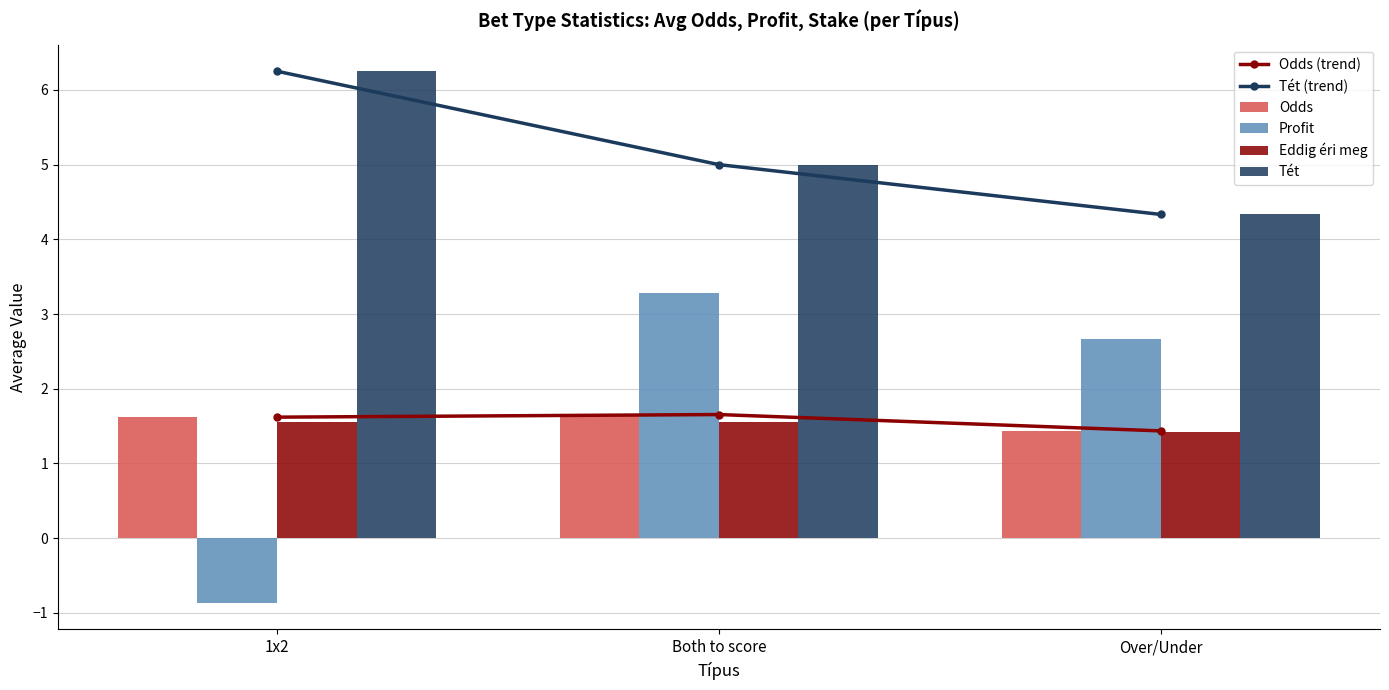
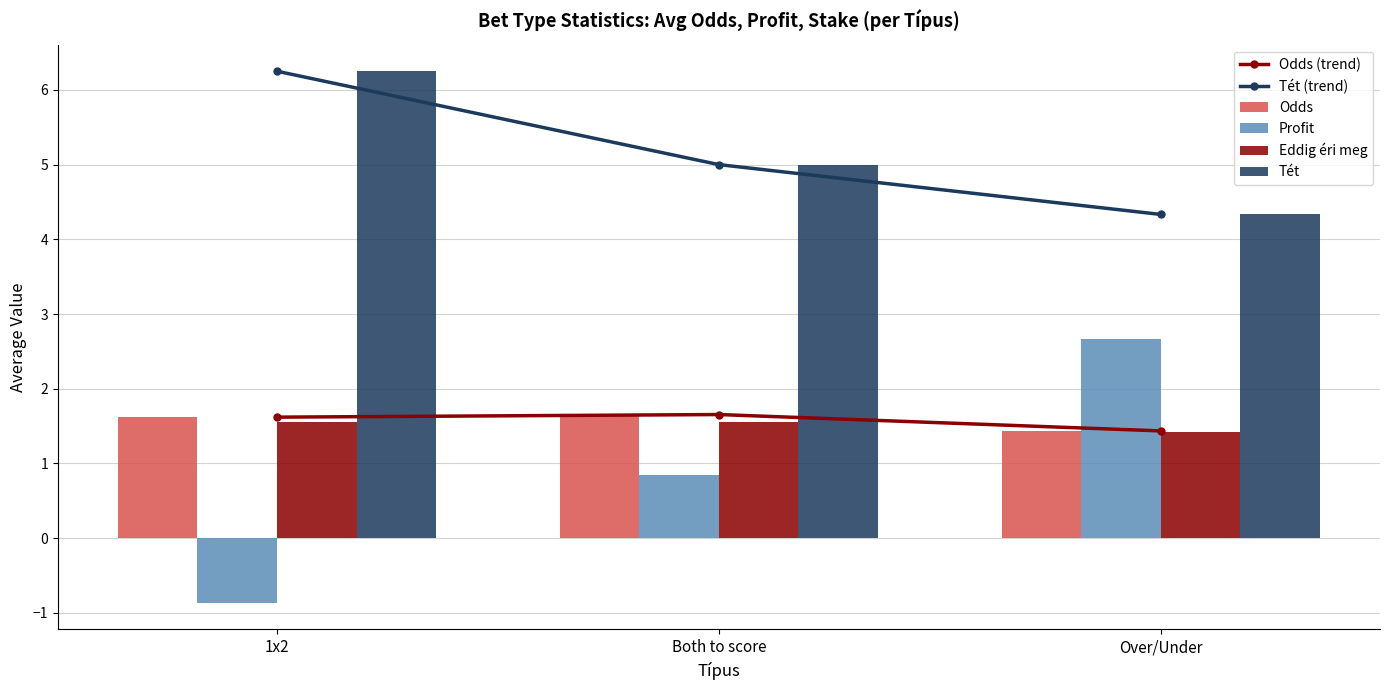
Profit, Both to score: 3.3 -> 0.8
